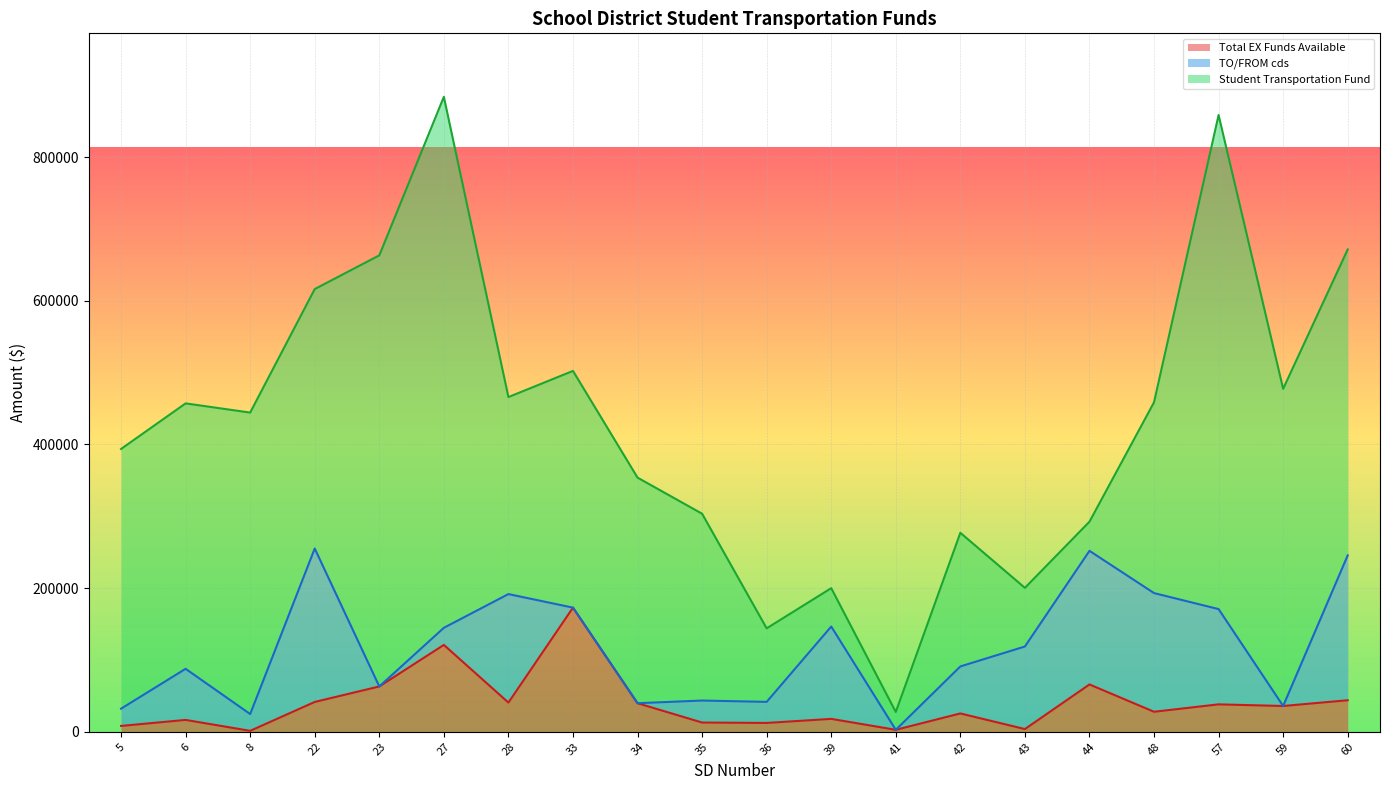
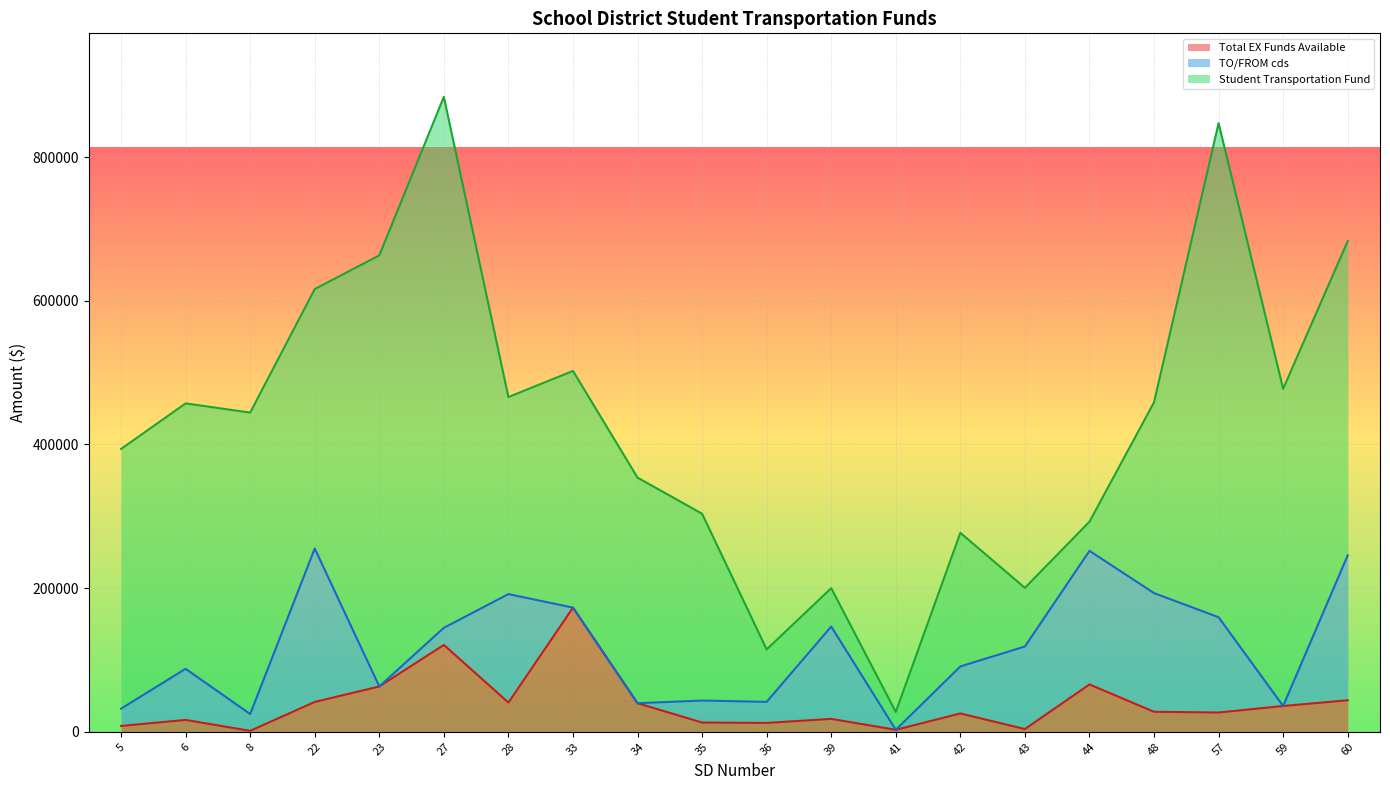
Student Transportation Fund, 36: 100000 -> 70000
Total EX Funds Available, 57: 40000 -> 30000
Student Transportation Fund, 60: 430000 -> 440000
